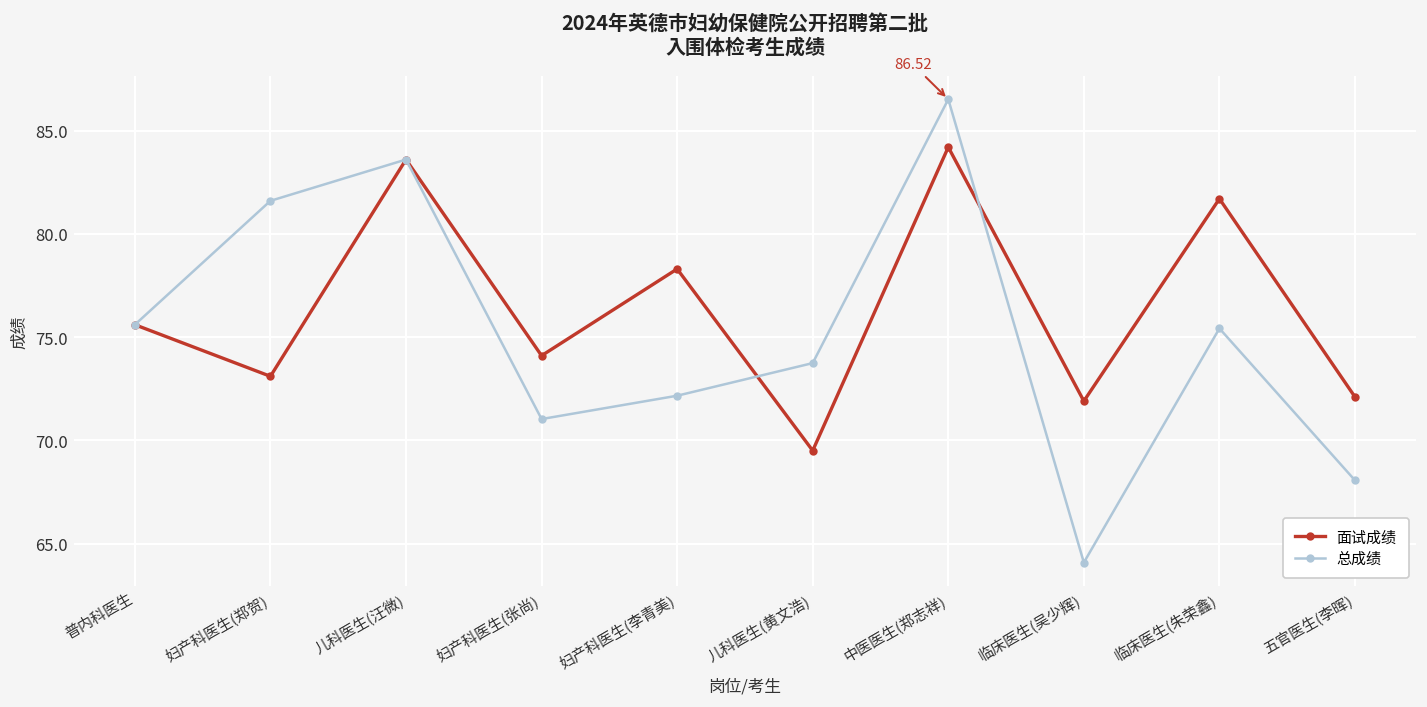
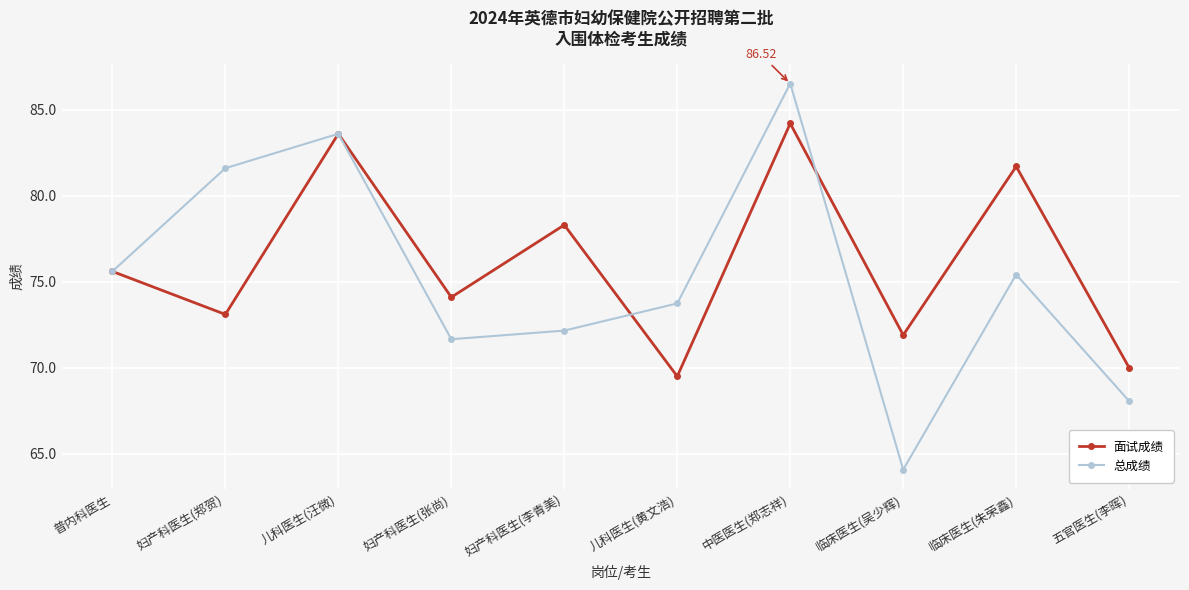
总成绩, 妇产科医生(张尚): 71.0 -> 71.7
面试成绩, 五官医生(李晖): 72.1 -> 70.0
